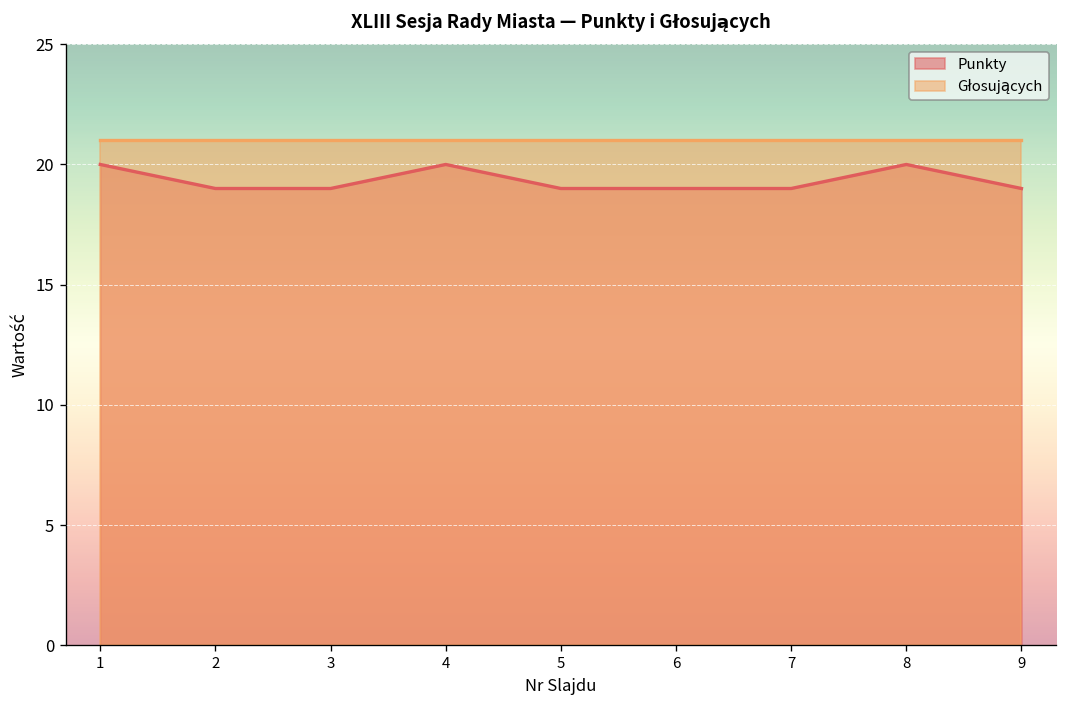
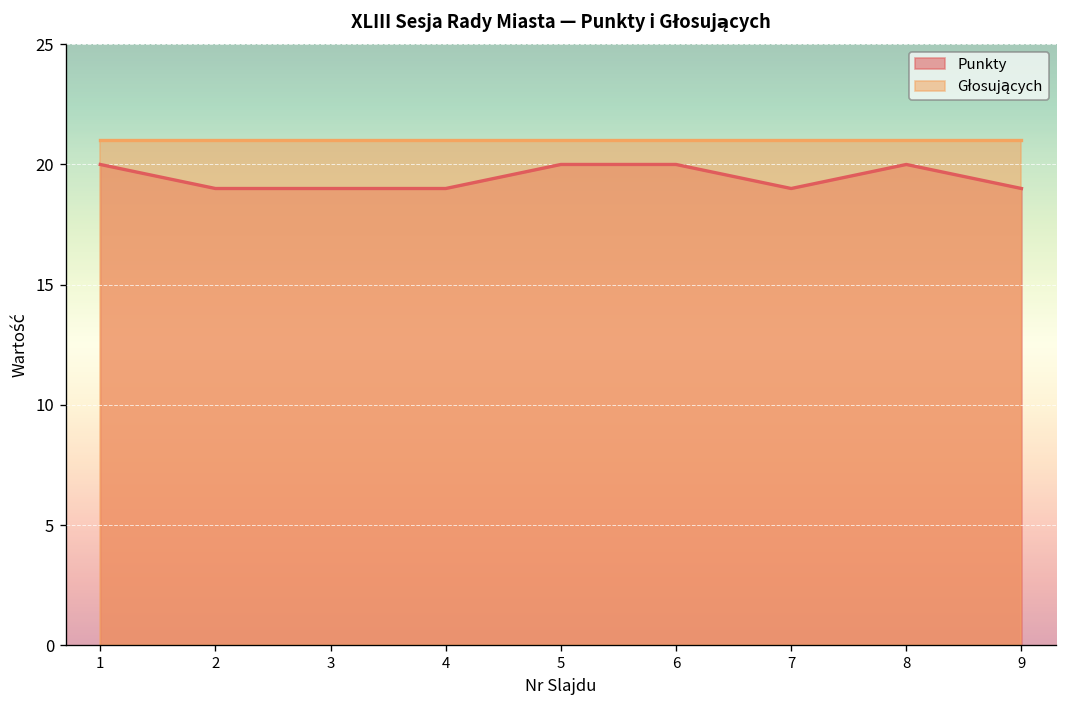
Punkty, 4: 20 -> 19
Punkty, 5: 19 -> 20
Punkty, 6: 19 -> 20
